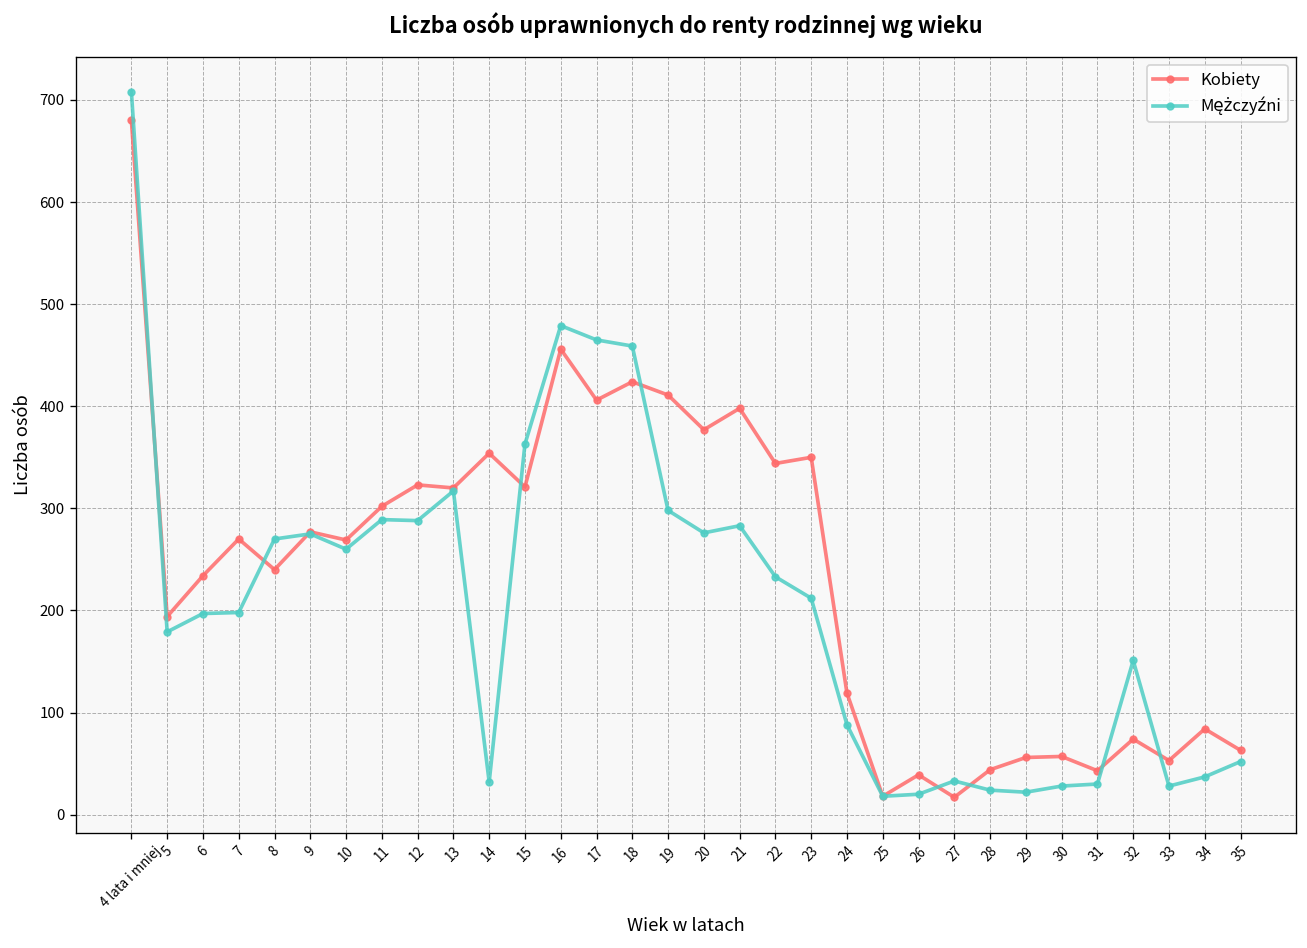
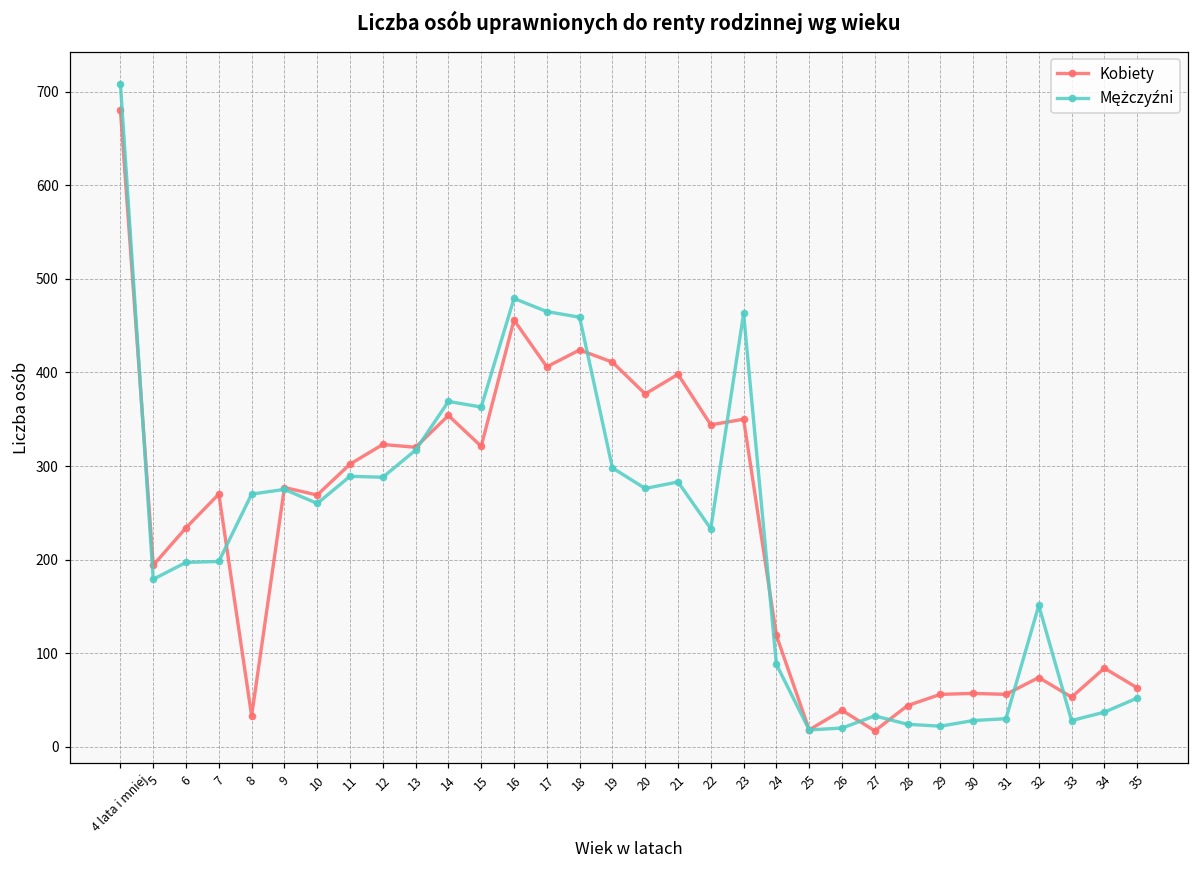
Kobiety, 8: 240 -> 30
Mężczyźni, 14: 30 -> 370
Mężczyźni, 23: 210 -> 460
Kobiety, 31: 40 -> 60
